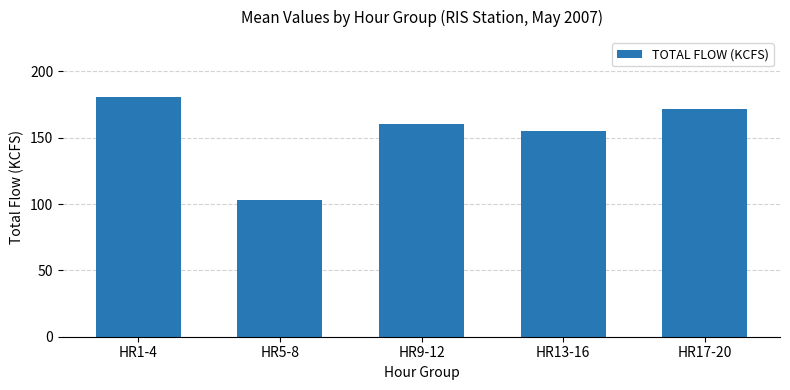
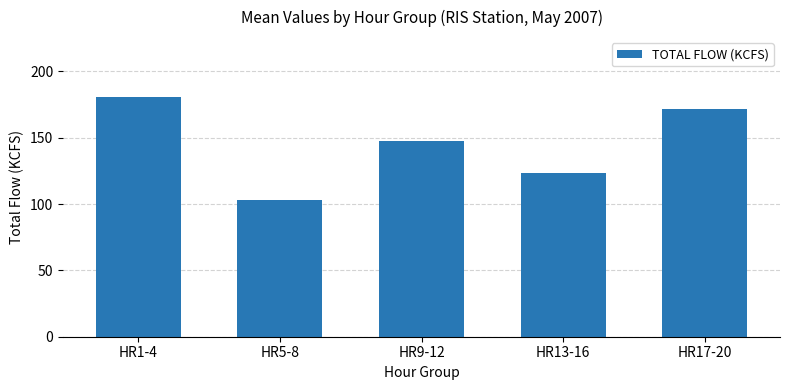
HR9-12: 160 -> 147
HR13-16: 155 -> 123
